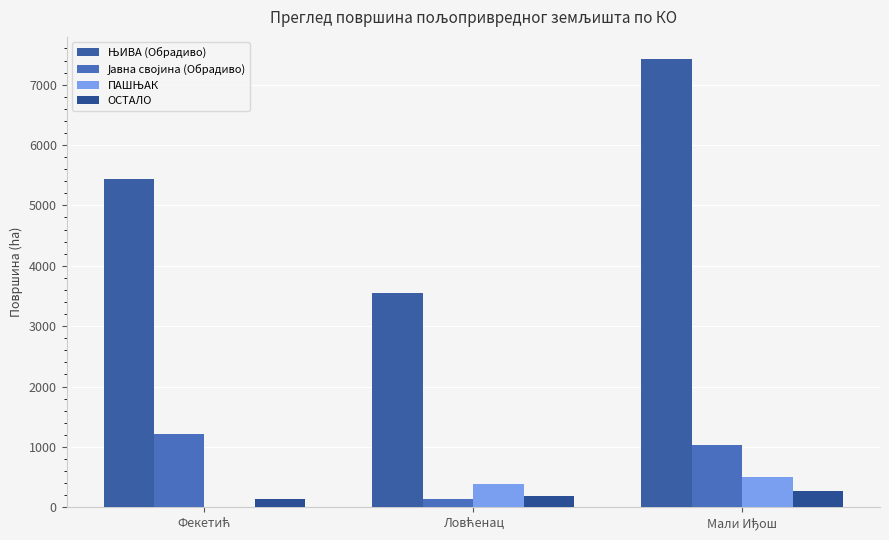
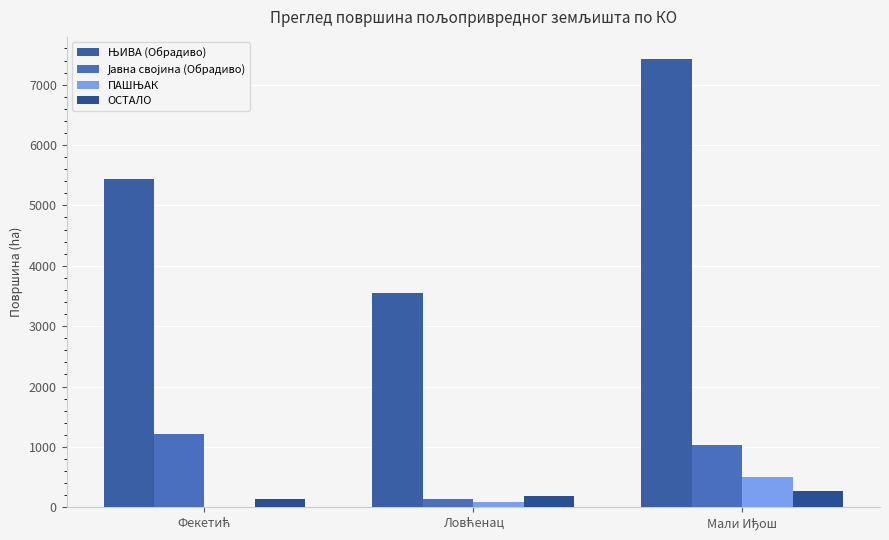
ПАШЊАК, Ловћенац: 400 -> 100
